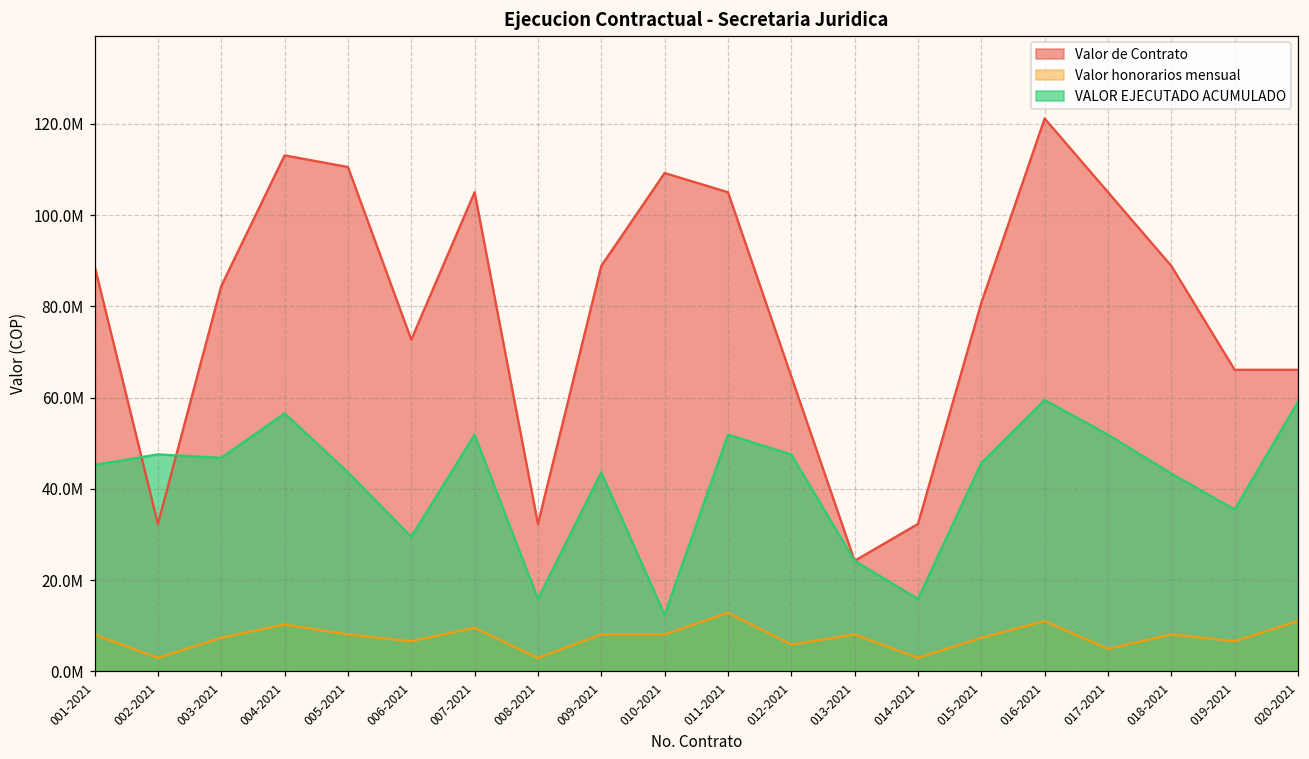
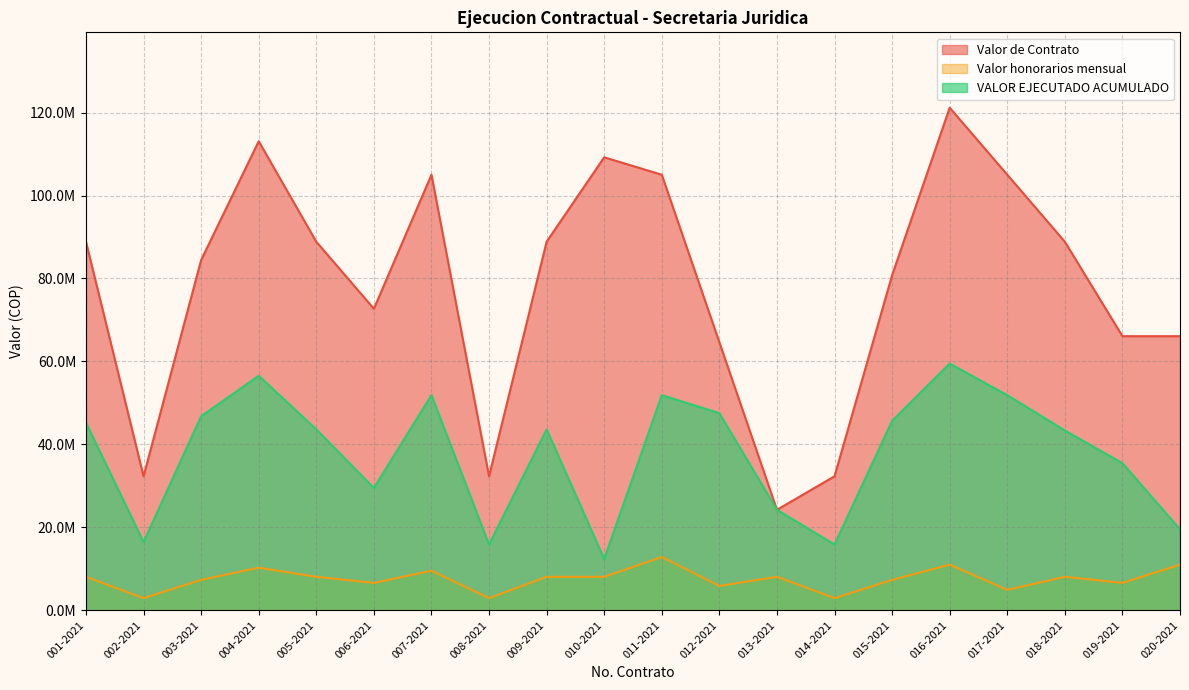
VALOR EJECUTADO ACUMULADO, 002-2021: 48000000 -> 16000000
Valor de Contrato, 005-2021: 111000000 -> 89000000
VALOR EJECUTADO ACUMULADO, 020-2021: 59000000 -> 20000000
